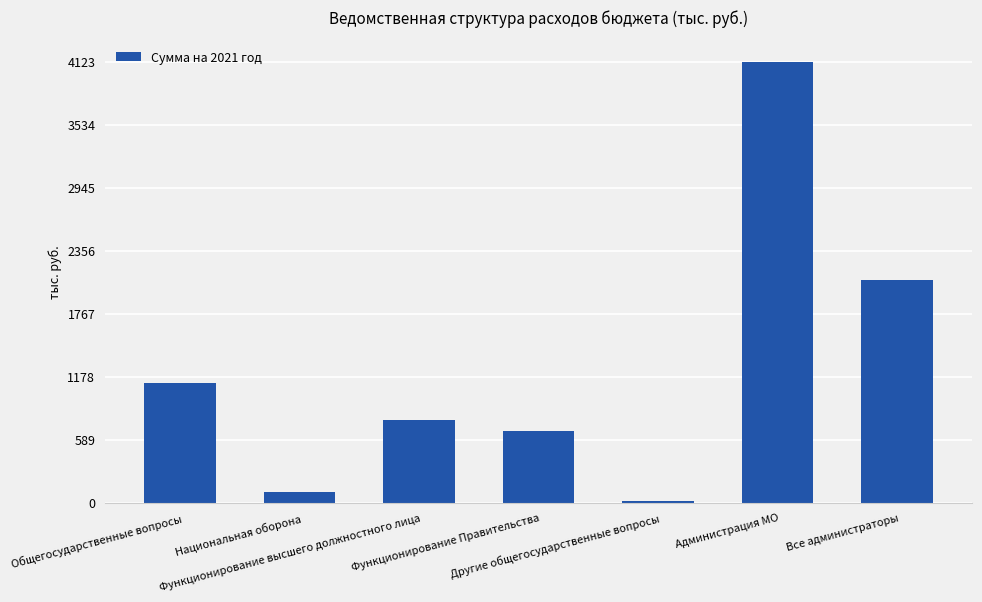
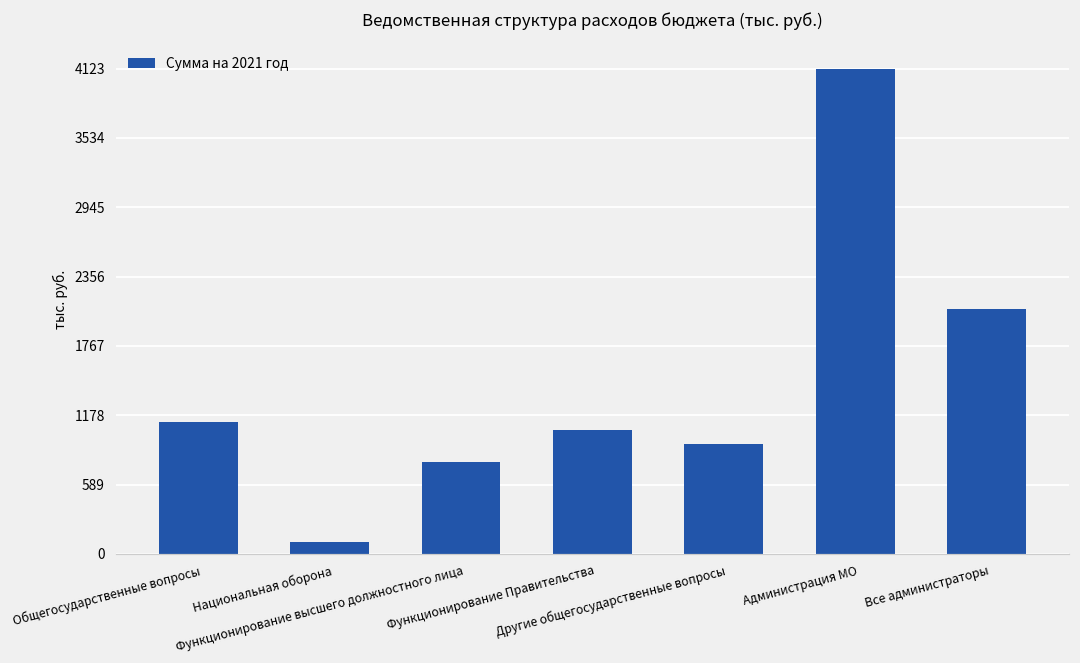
Функционирование Правительства: 670 -> 1050
Другие общегосударственные вопросы: 20 -> 940
